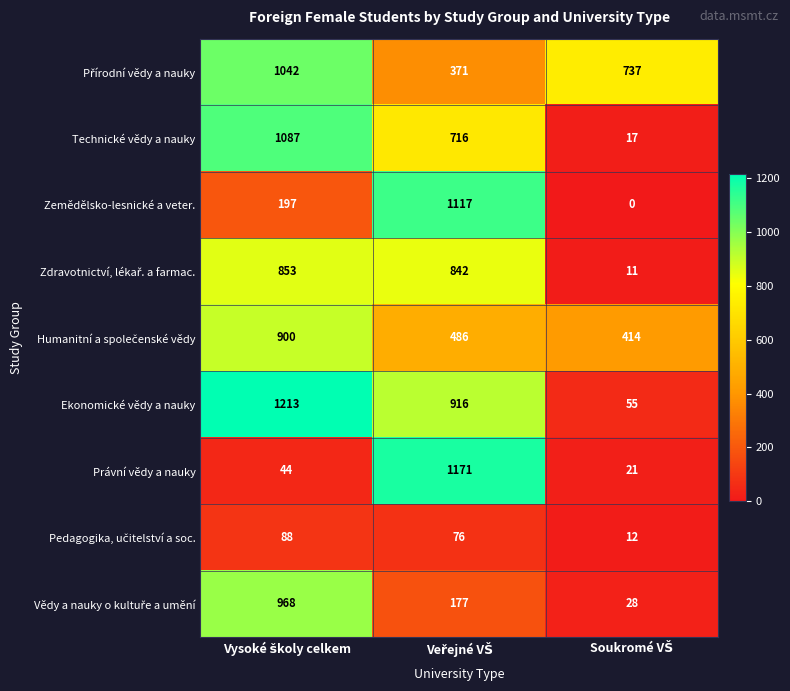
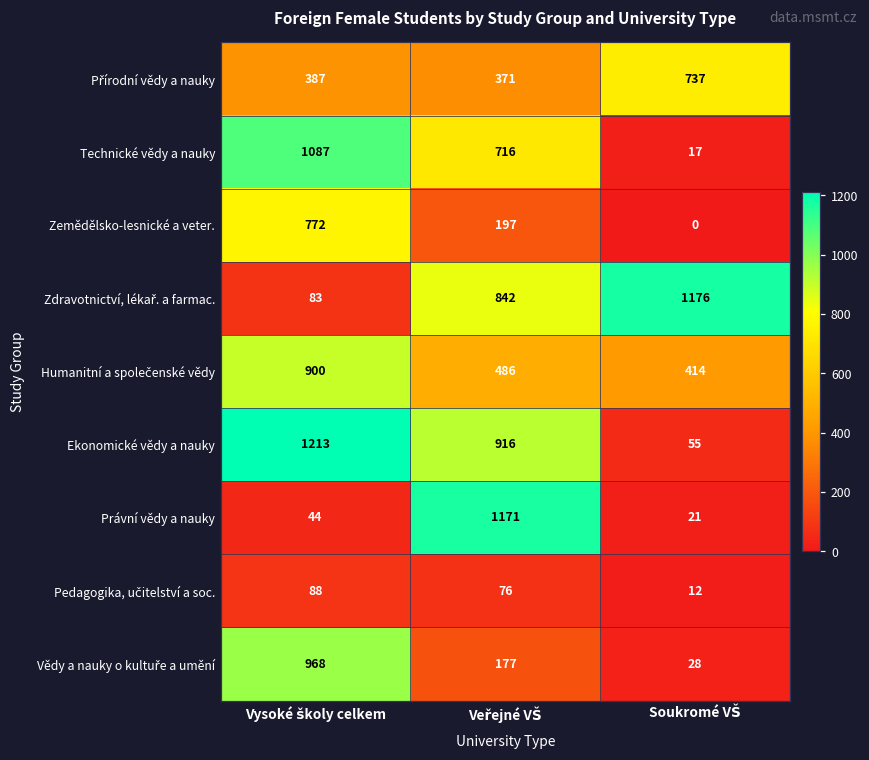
Přírodní vědy a nauky, Vysoké školy celkem: 1042 -> 387
Zemědělsko-lesnické a veter., Vysoké školy celkem: 197 -> 772
Zemědělsko-lesnické a veter., Veřejné VŠ: 1117 -> 197
Zdravotnictví, lékař. a farmac., Vysoké školy celkem: 853 -> 83
Zdravotnictví, lékař. a farmac., Soukromé VŠ: 11 -> 1176
